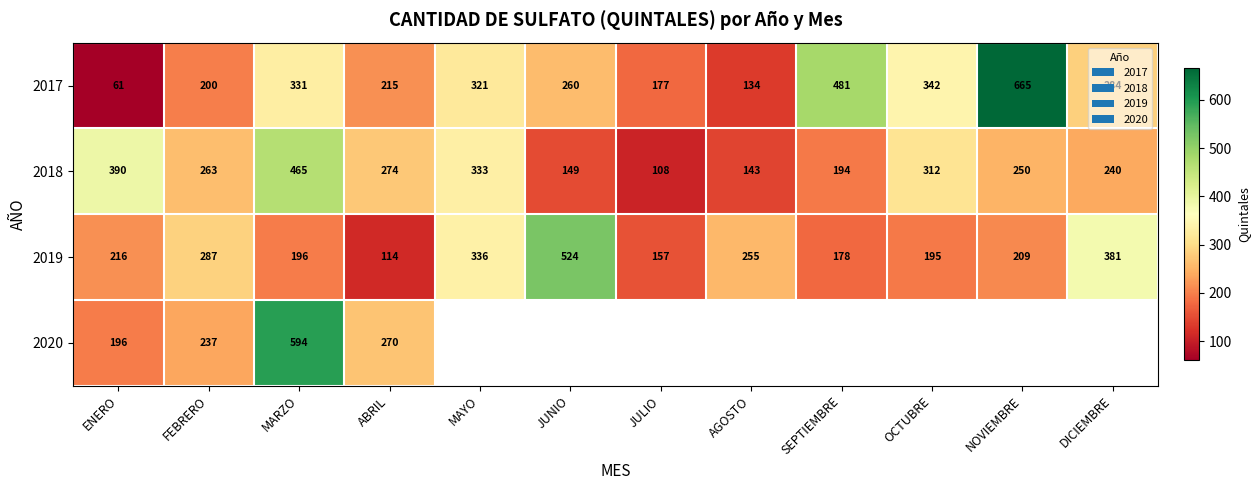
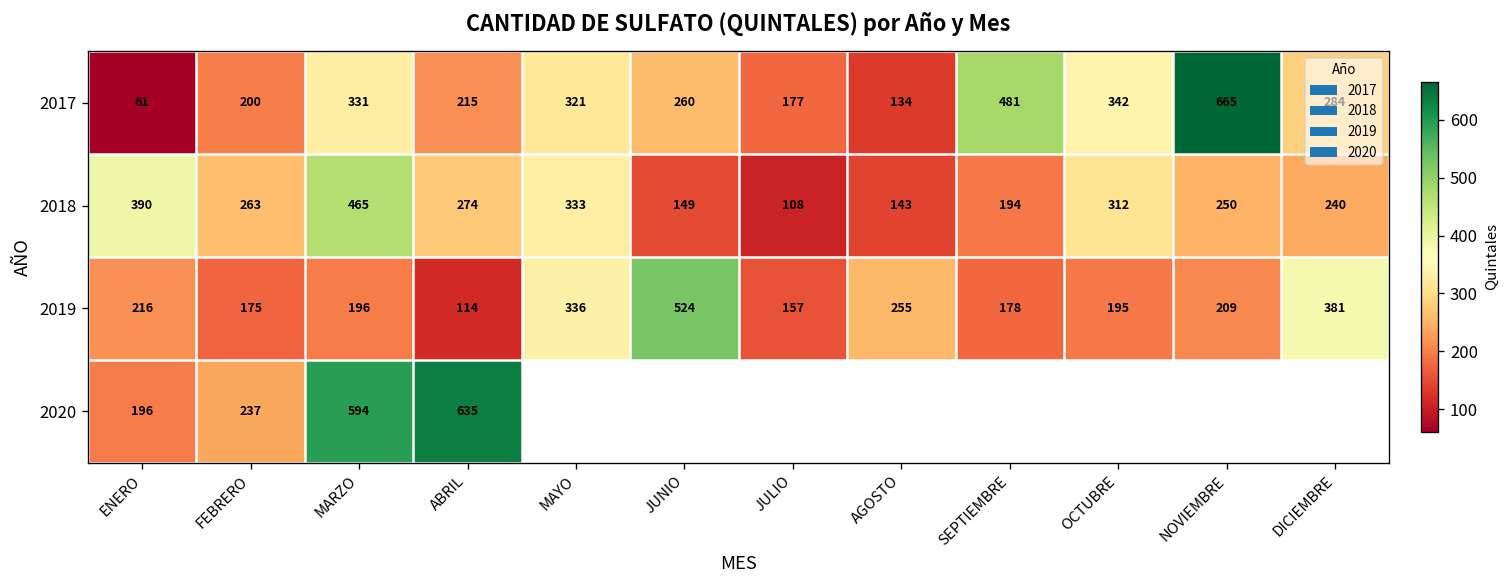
2019, FEBRERO: 287 -> 175
2020, ABRIL: 270 -> 635
